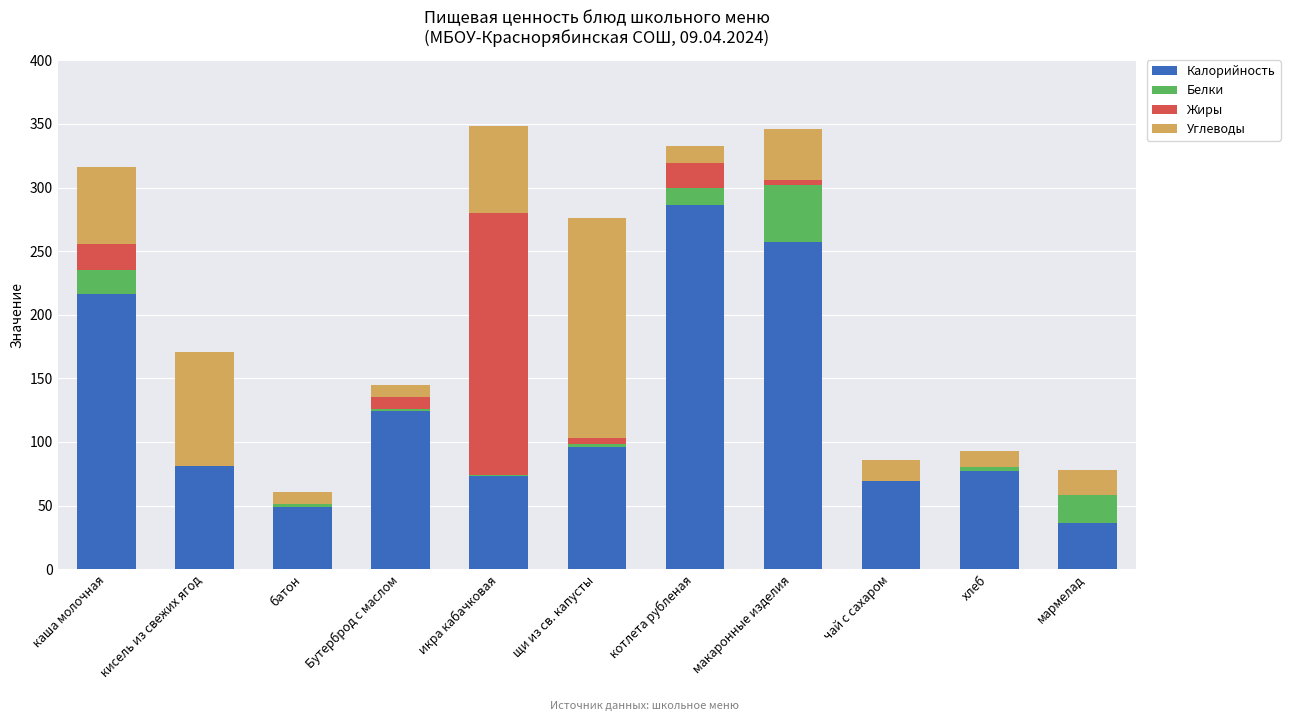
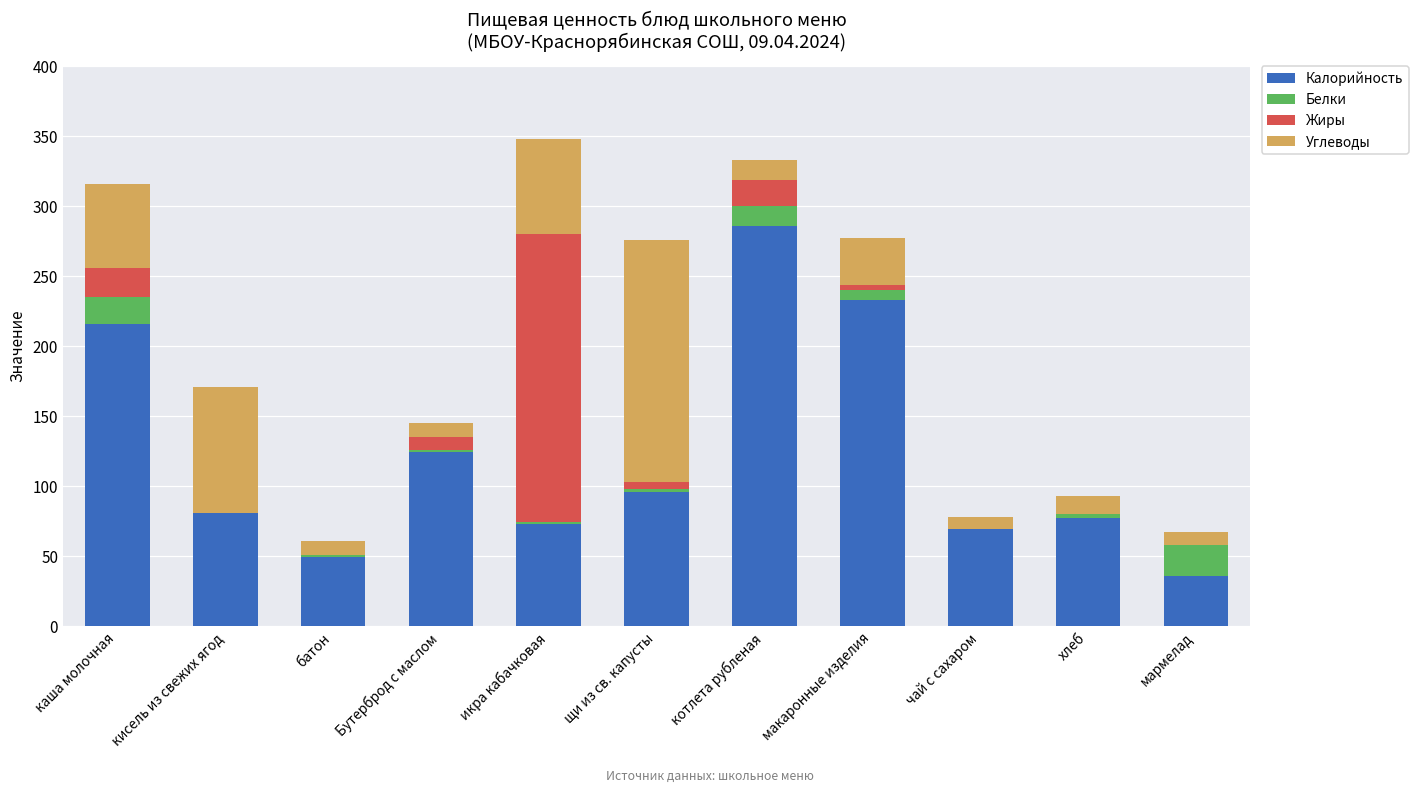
Калорийность, макаронные изделия: 257 -> 233
Белки, макаронные изделия: 45 -> 7
Углеводы, макаронные изделия: 40 -> 33
Углеводы, чай с сахаром: 17 -> 9
Углеводы, мармелад: 20 -> 9
